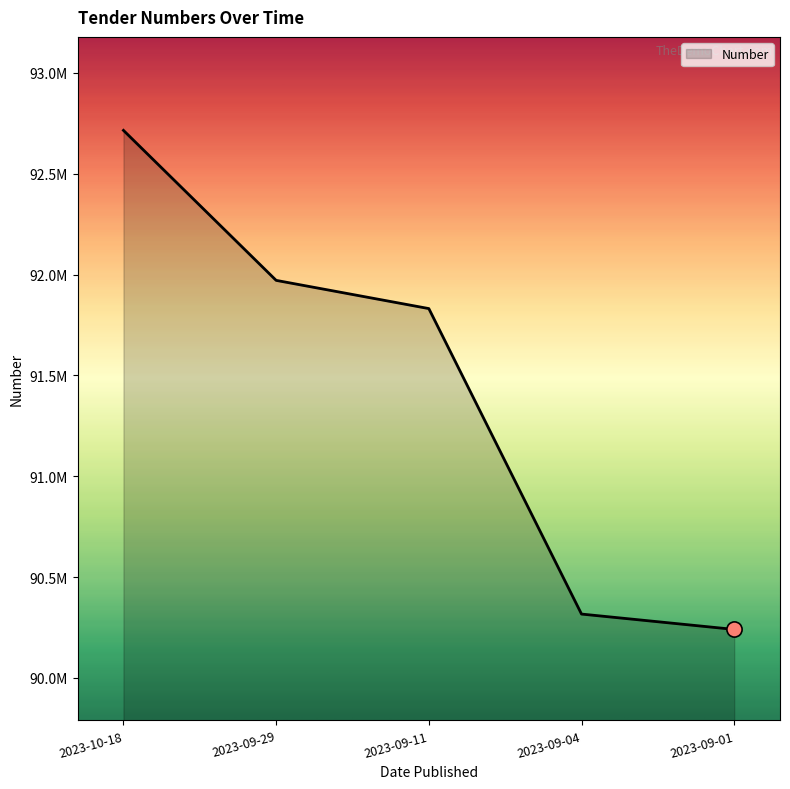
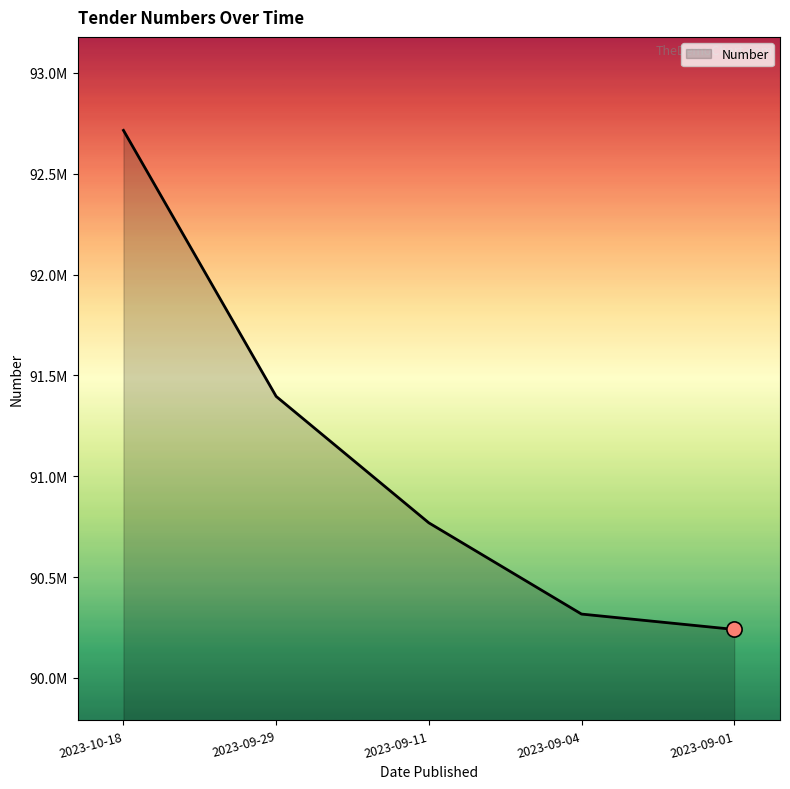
Number, 2023-09-29: 91970000 -> 91400000
Number, 2023-09-11: 91830000 -> 90770000
